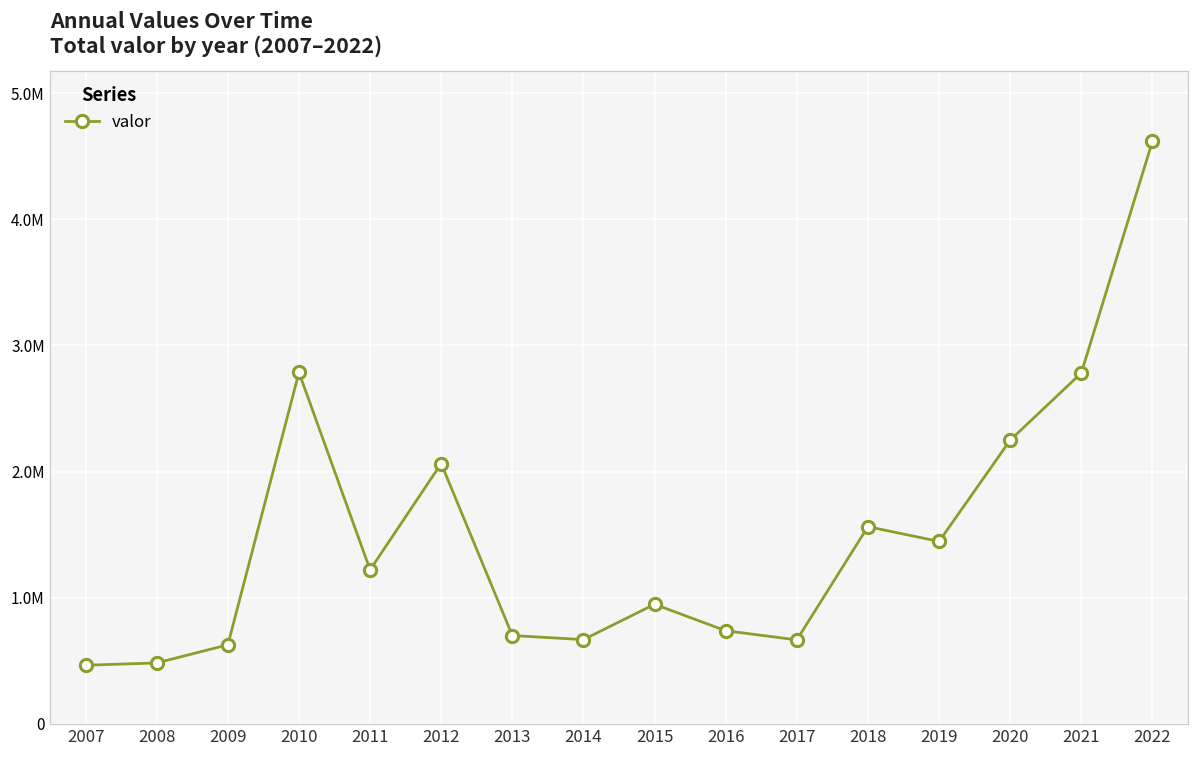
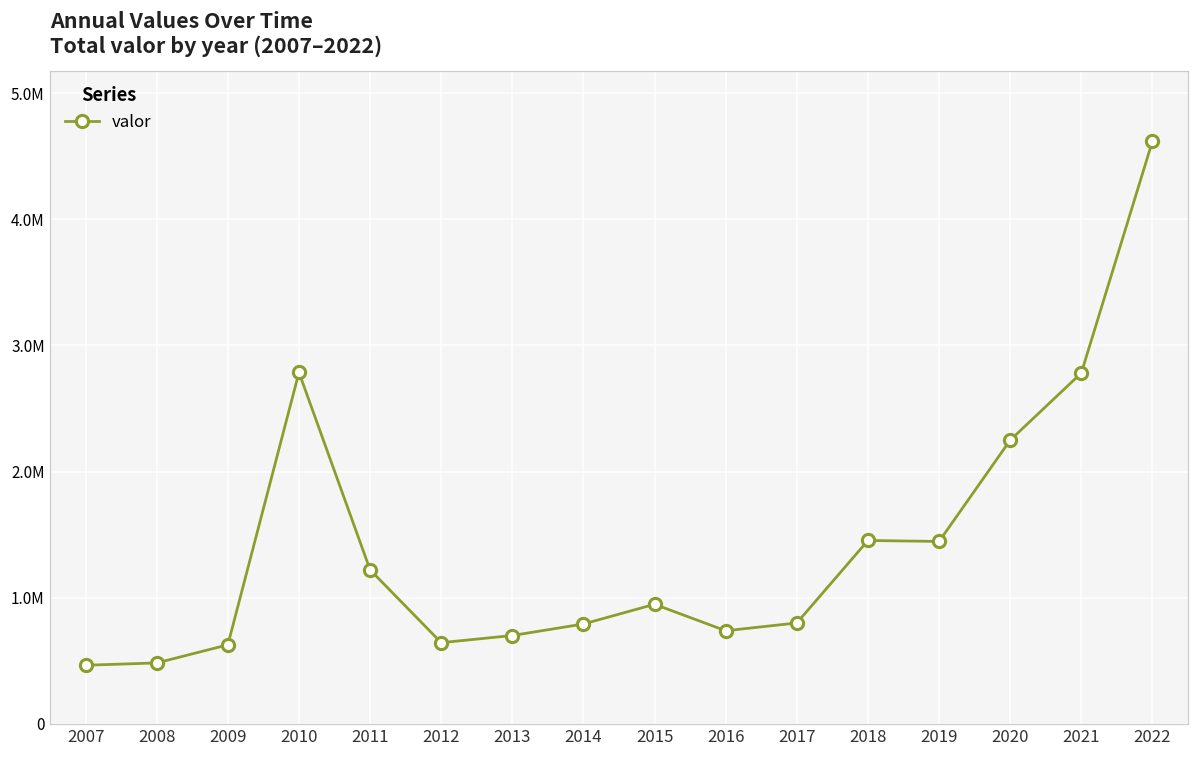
2012: 2060000 -> 640000
2014: 670000 -> 790000
2017: 670000 -> 800000
2018: 1560000 -> 1450000
